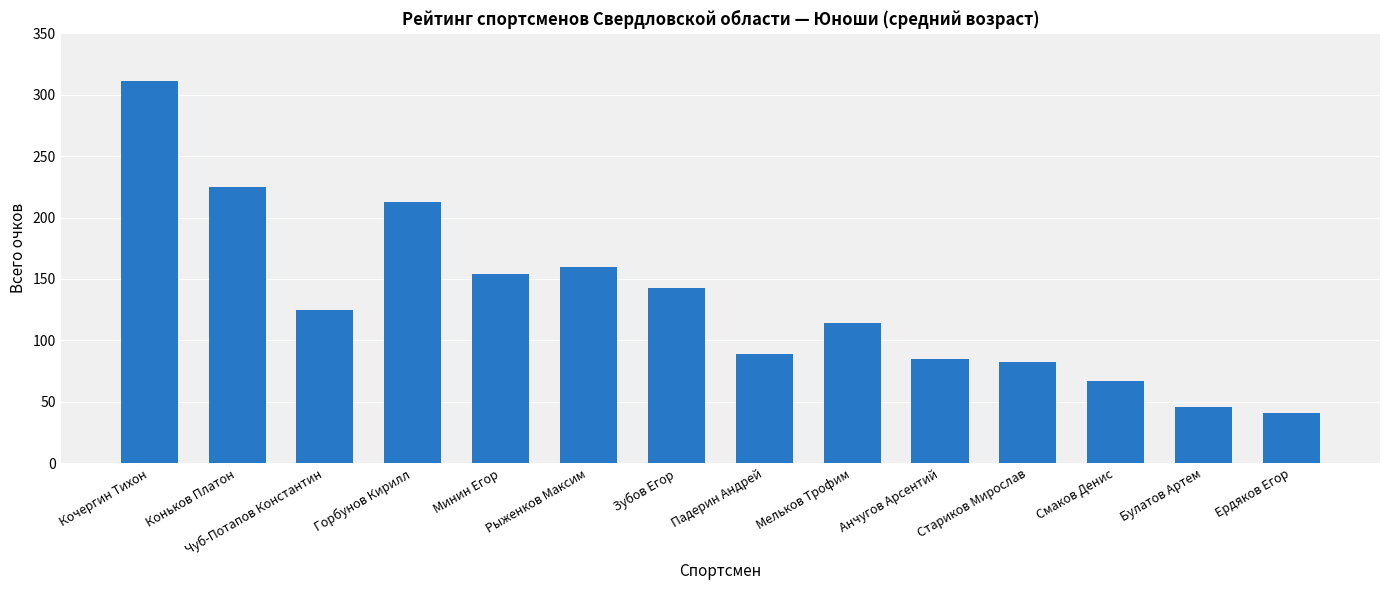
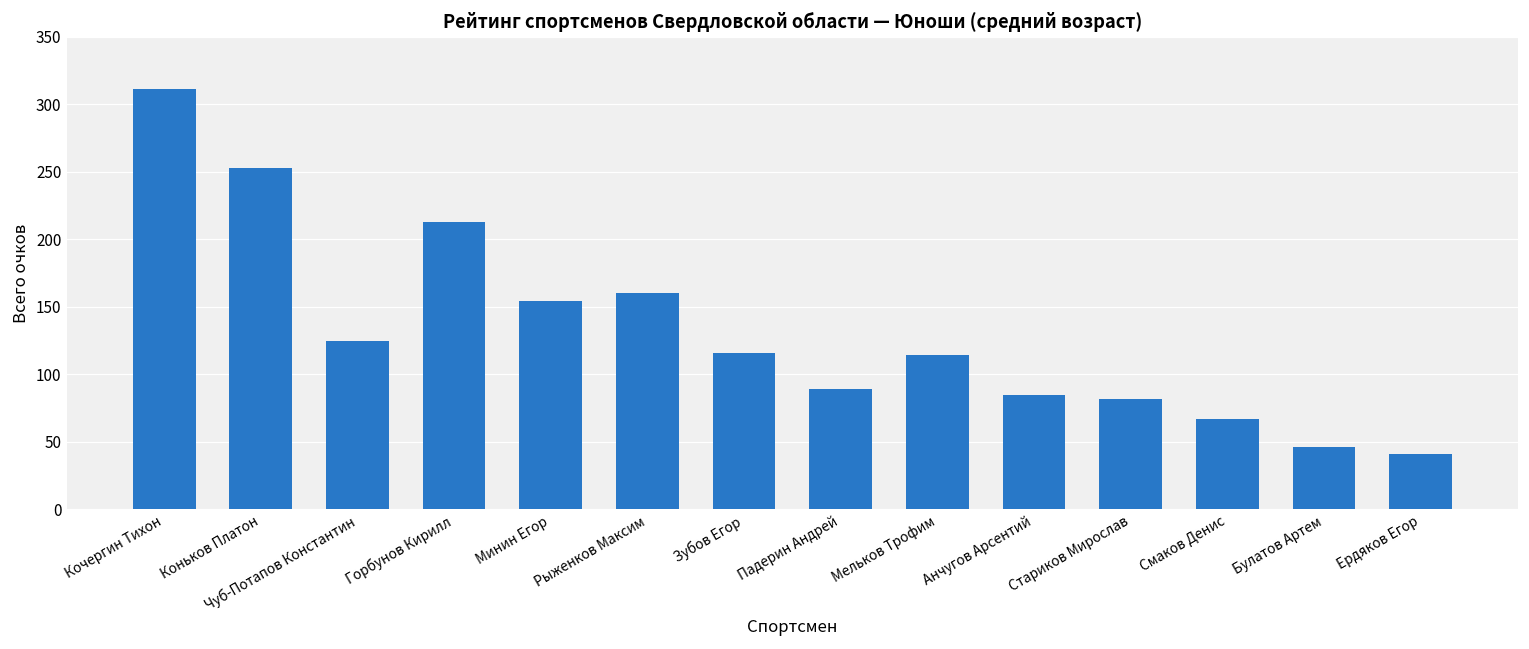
Коньков Платон: 225 -> 253
Зубов Егор: 143 -> 116
